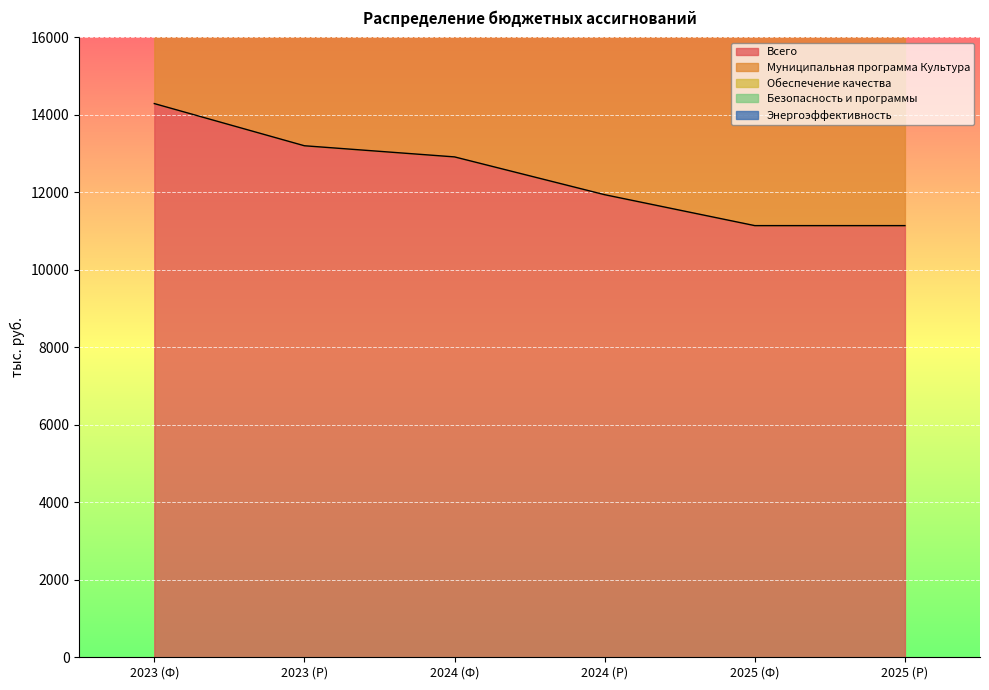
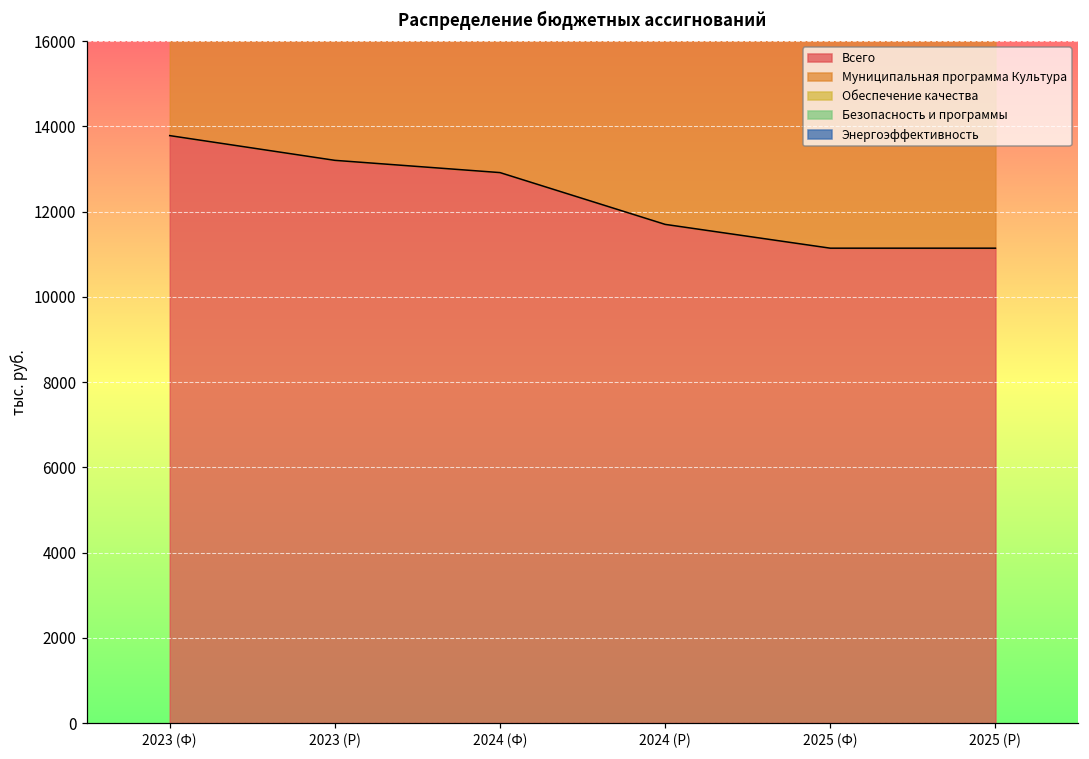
Всего, 2023 (Ф): 14300 -> 13800
Всего, 2024 (Р): 11900 -> 11700
